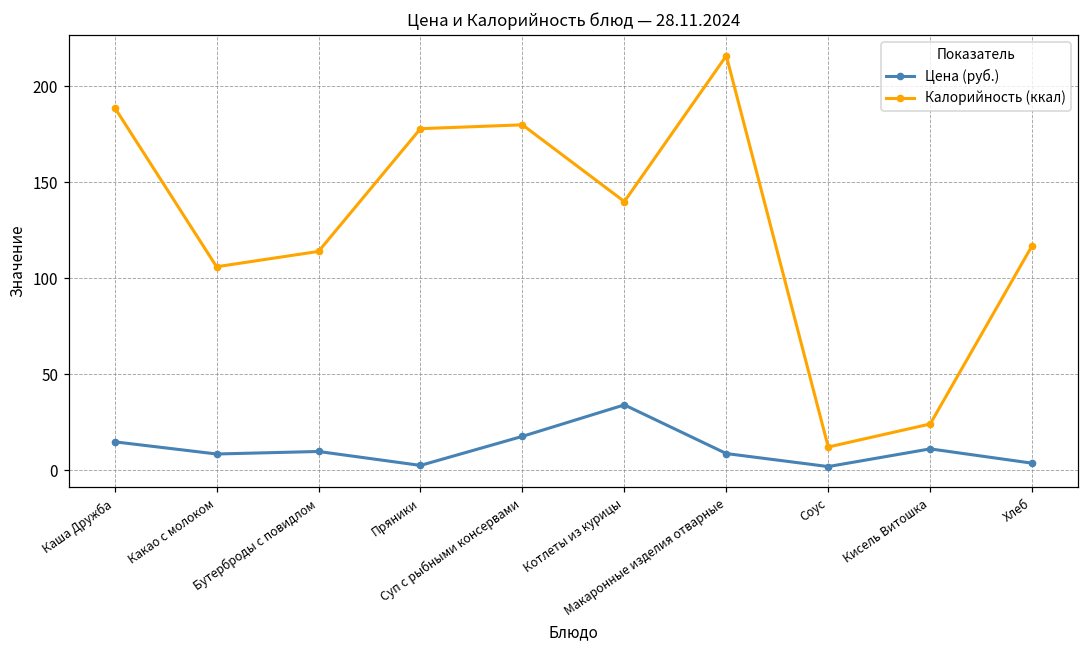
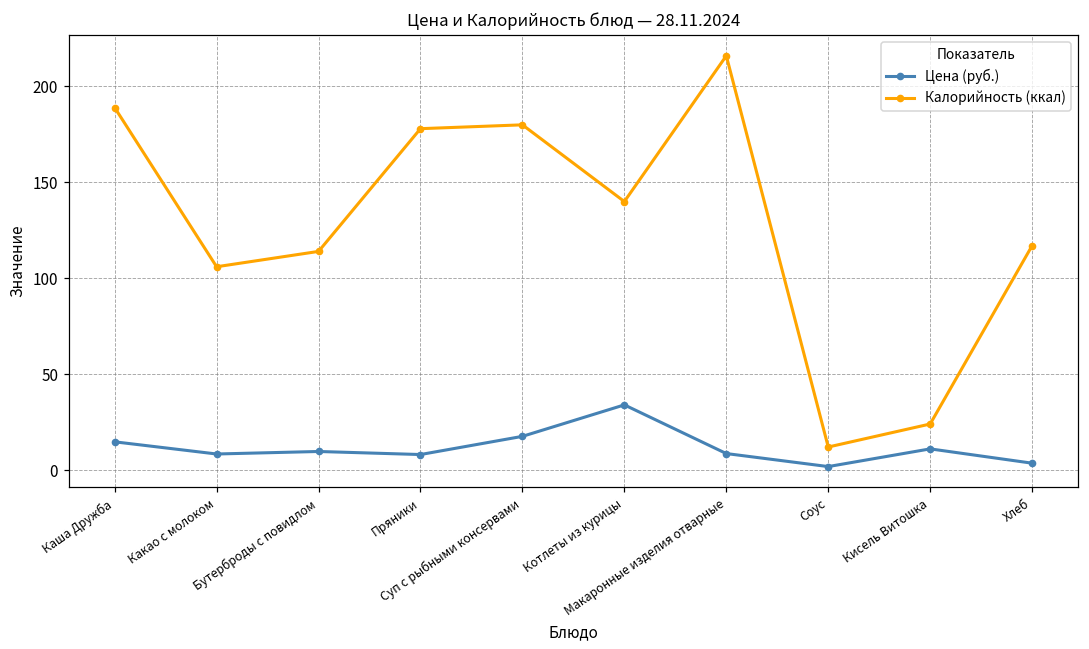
Цена (руб.), Пряники: 2 -> 8
